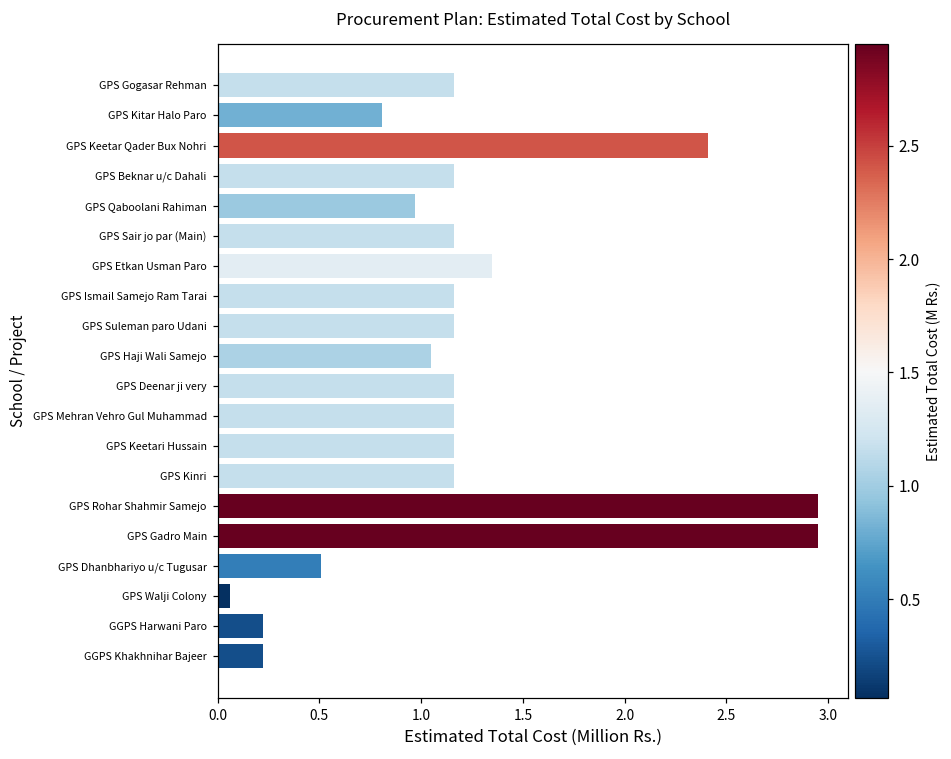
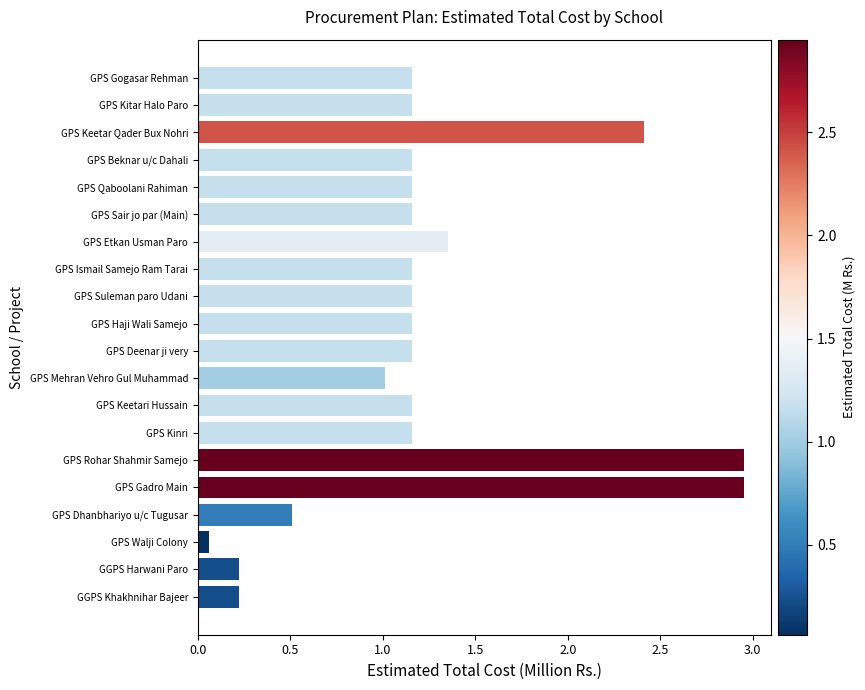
GPS Kitar Halo Paro: 0.81 -> 1.16
GPS Qaboolani Rahiman: 0.97 -> 1.16
GPS Haji Wali Samejo: 1.05 -> 1.16
GPS Mehran Vehro Gul Muhammad: 1.16 -> 1.01
